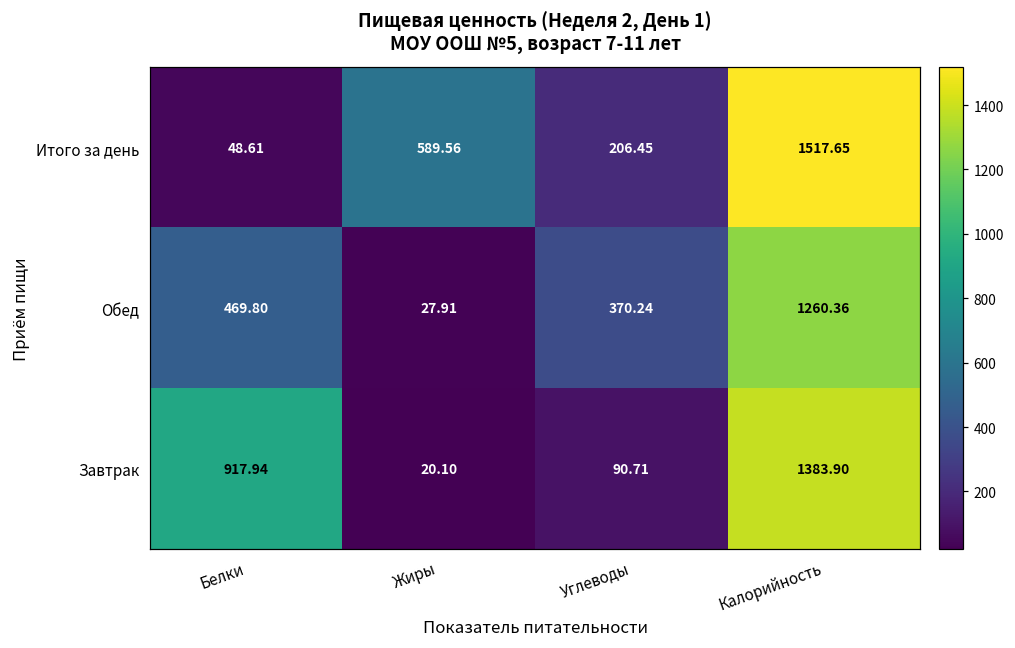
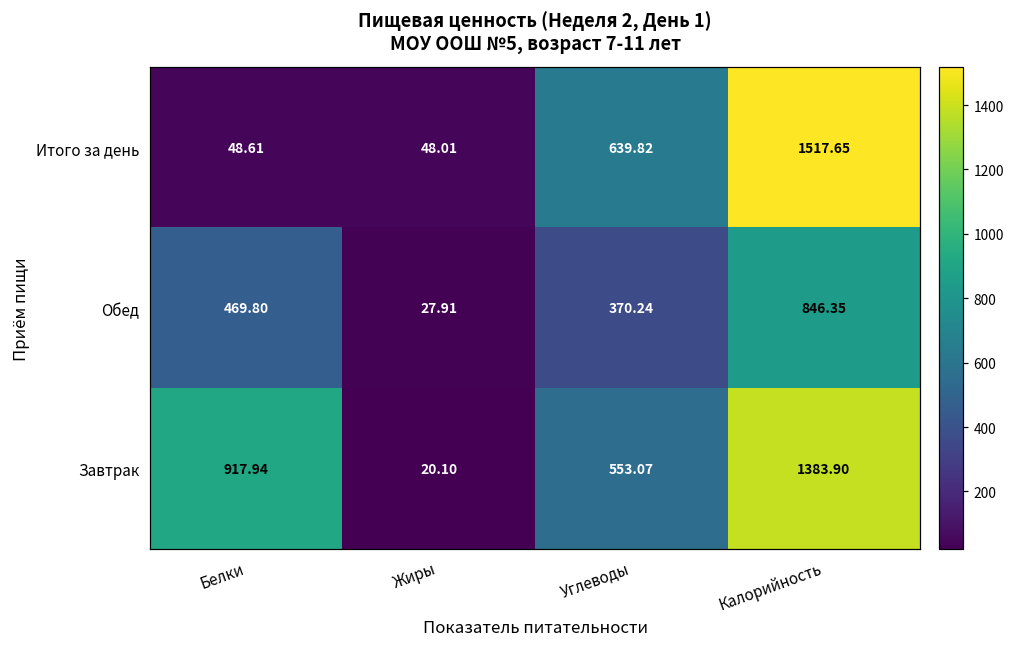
Итого за день, Жиры: 589.56 -> 48.01
Итого за день, Углеводы: 206.45 -> 639.82
Обед, Калорийность: 1260.36 -> 846.35
Завтрак, Углеводы: 90.71 -> 553.07
